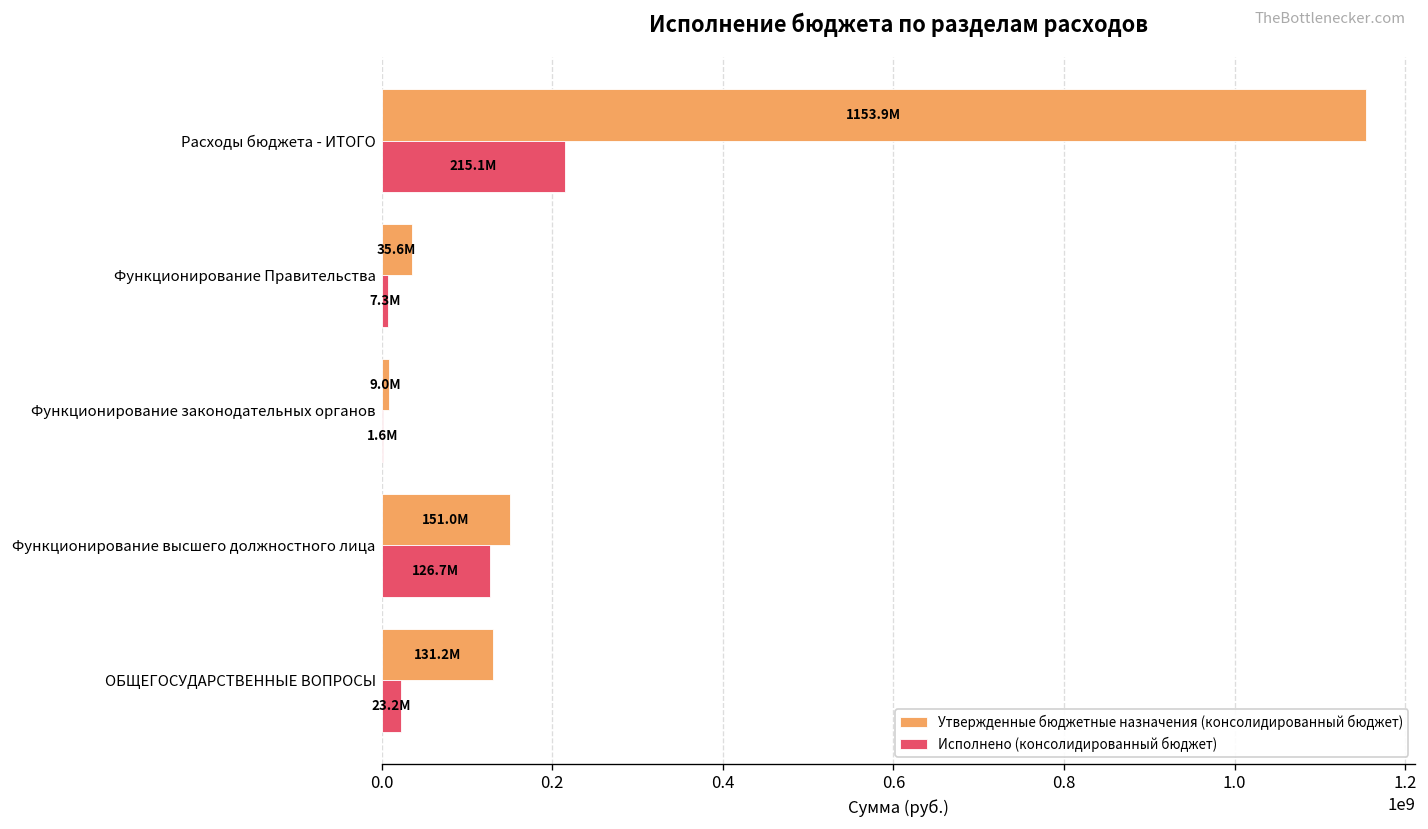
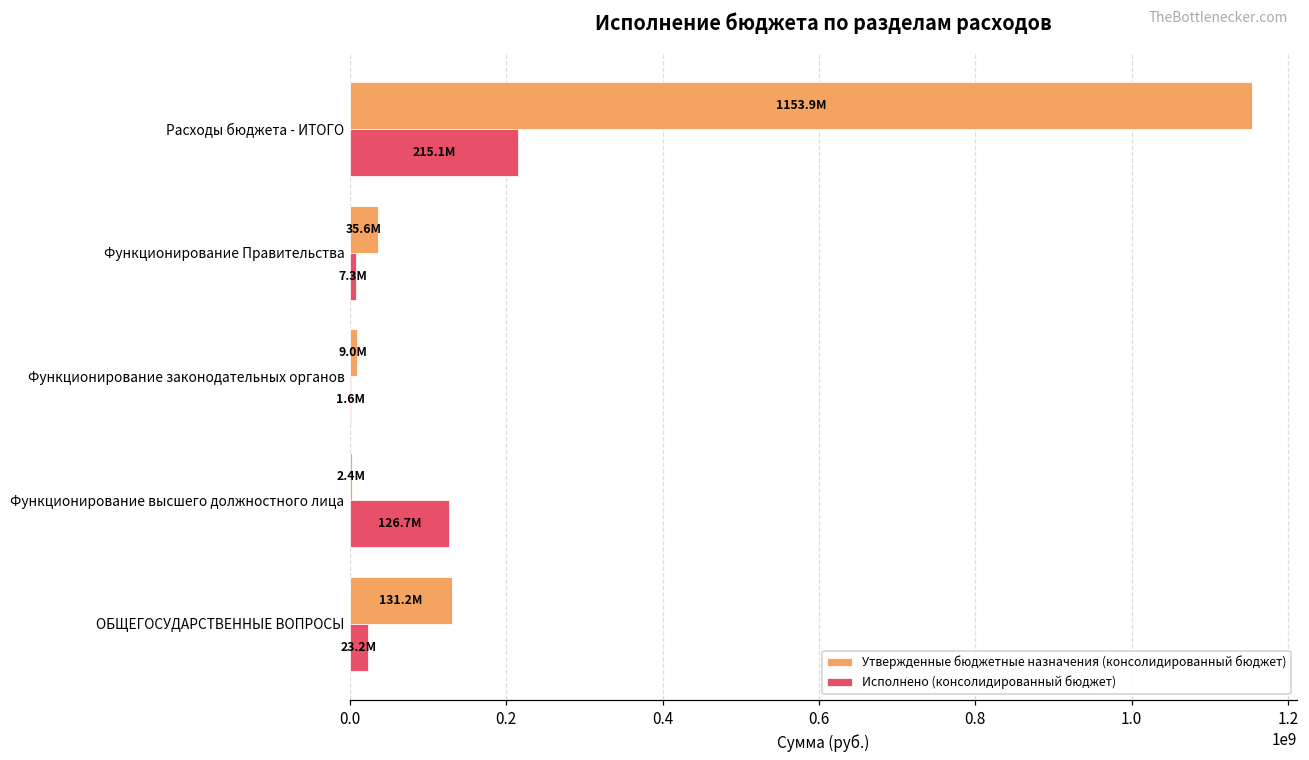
Утвержденные бюджетные назначения (консолидированный бюджет), Функционирование высшего должностного лица: 151.0M -> 2.4M
